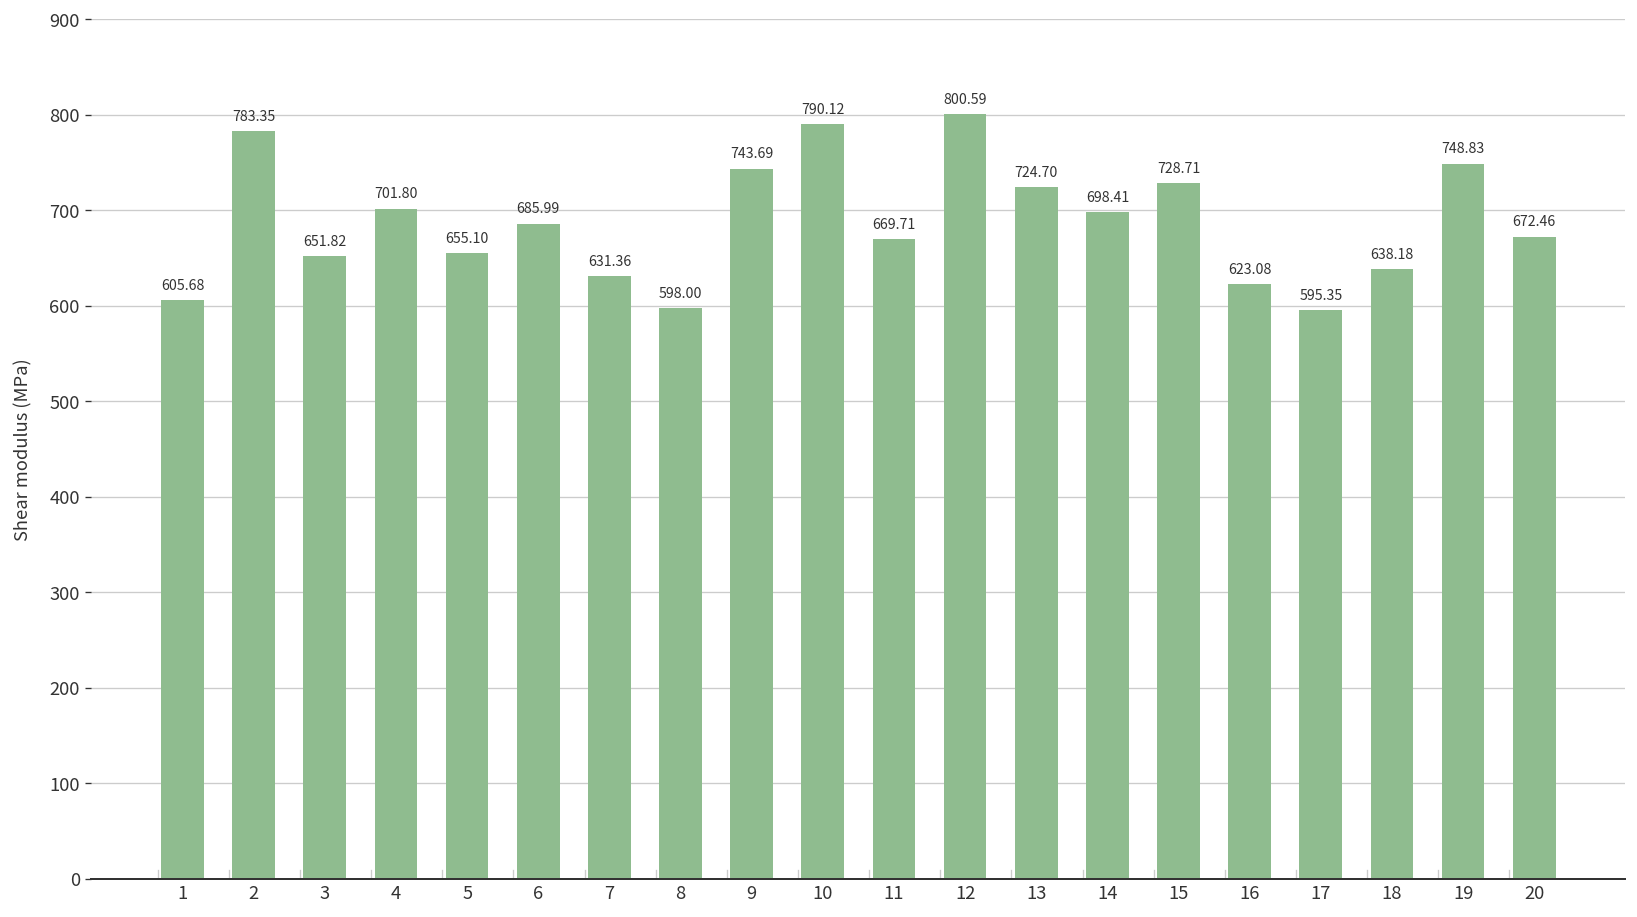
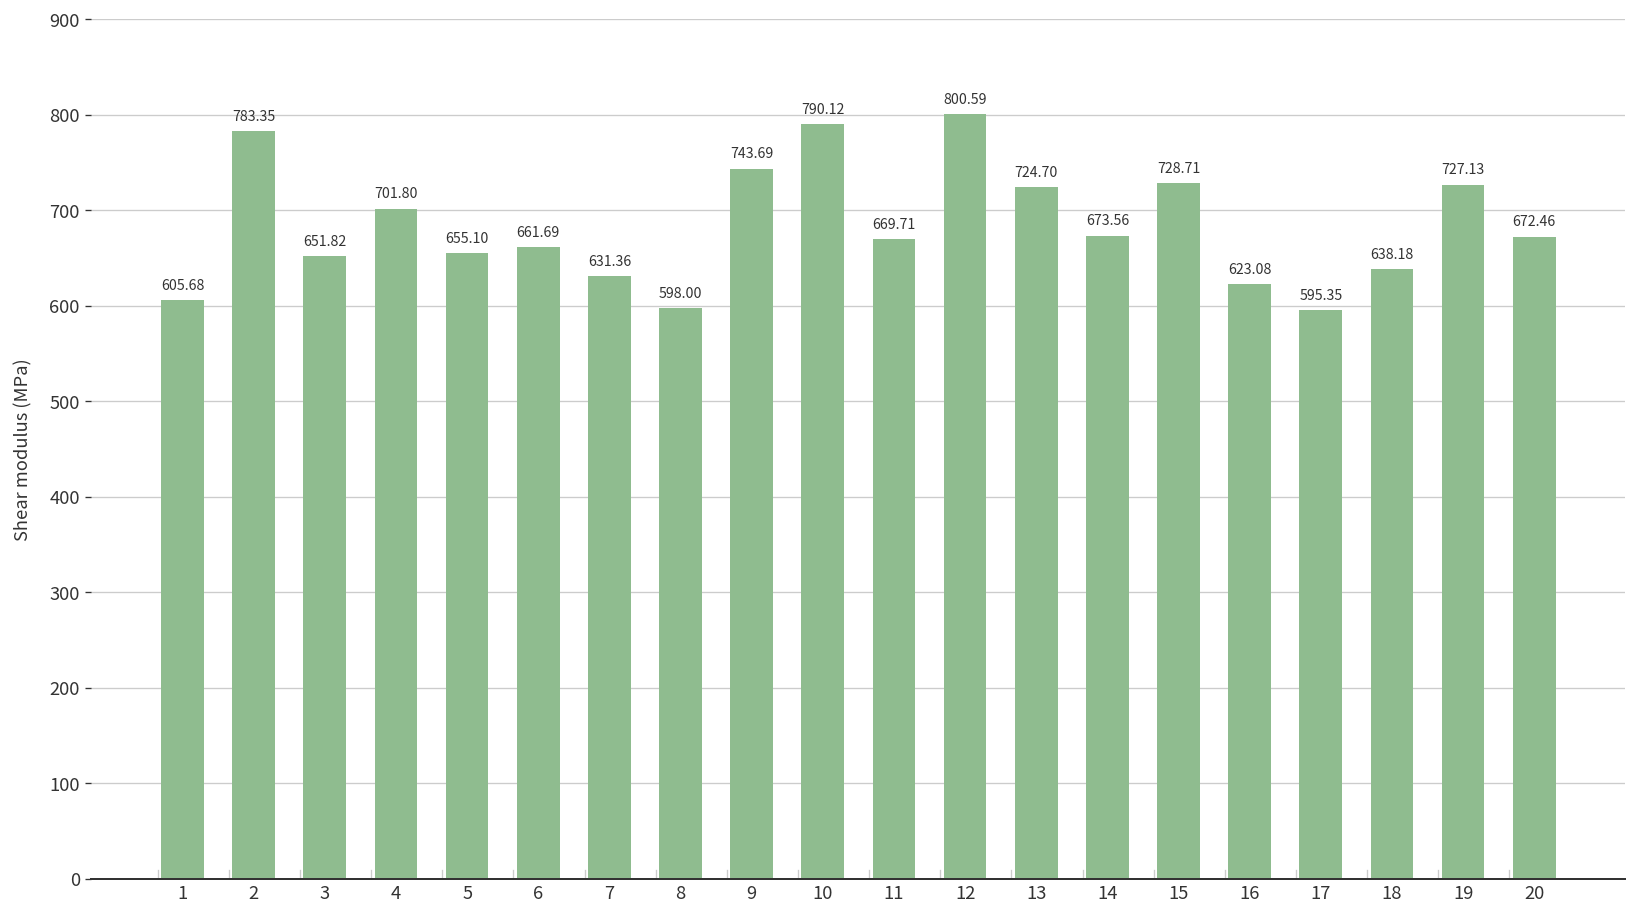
6: 685.99 -> 661.69
14: 698.41 -> 673.56
19: 748.83 -> 727.13
